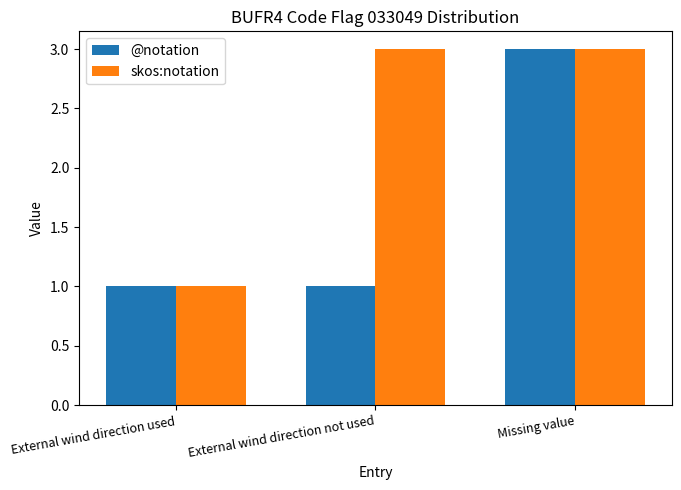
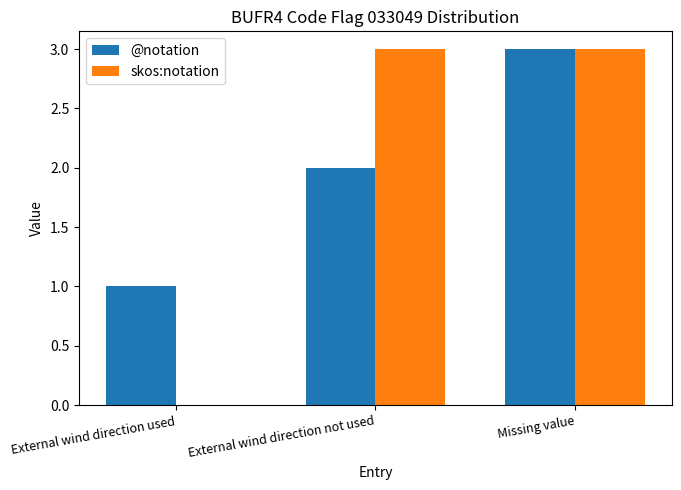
skos:notation, External wind direction used: 1 -> 0
@notation, External wind direction not used: 1 -> 2
